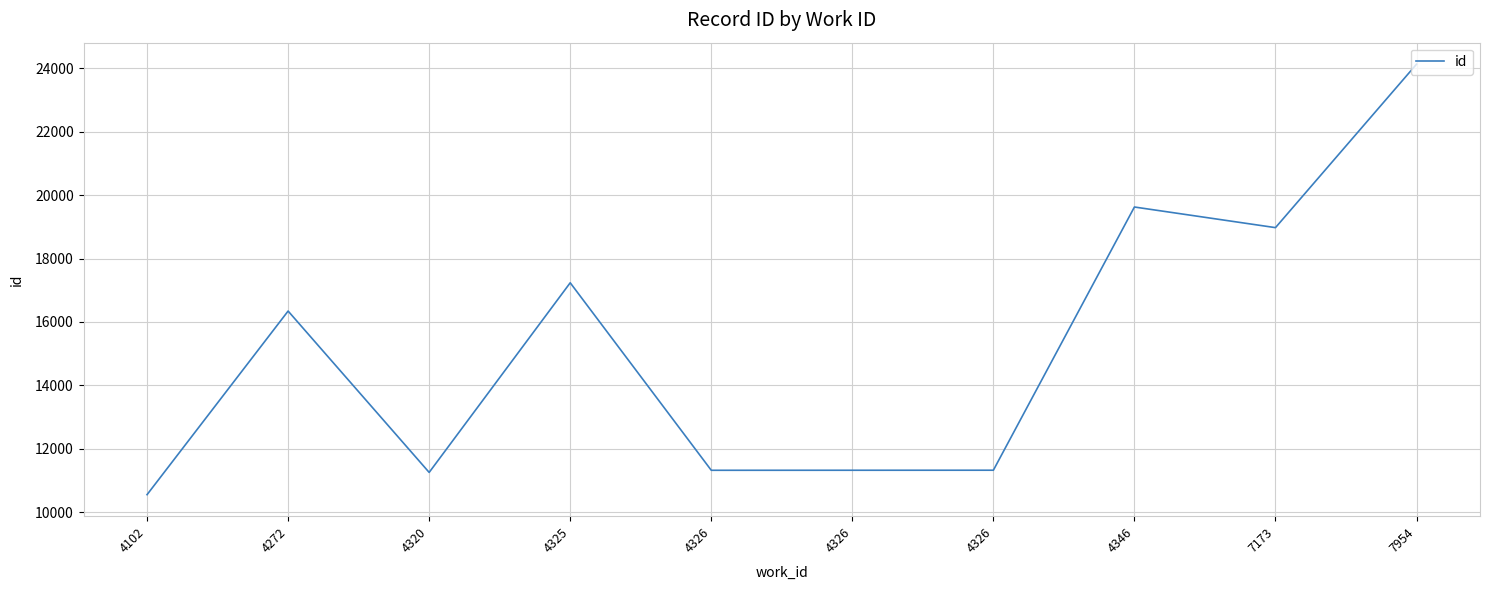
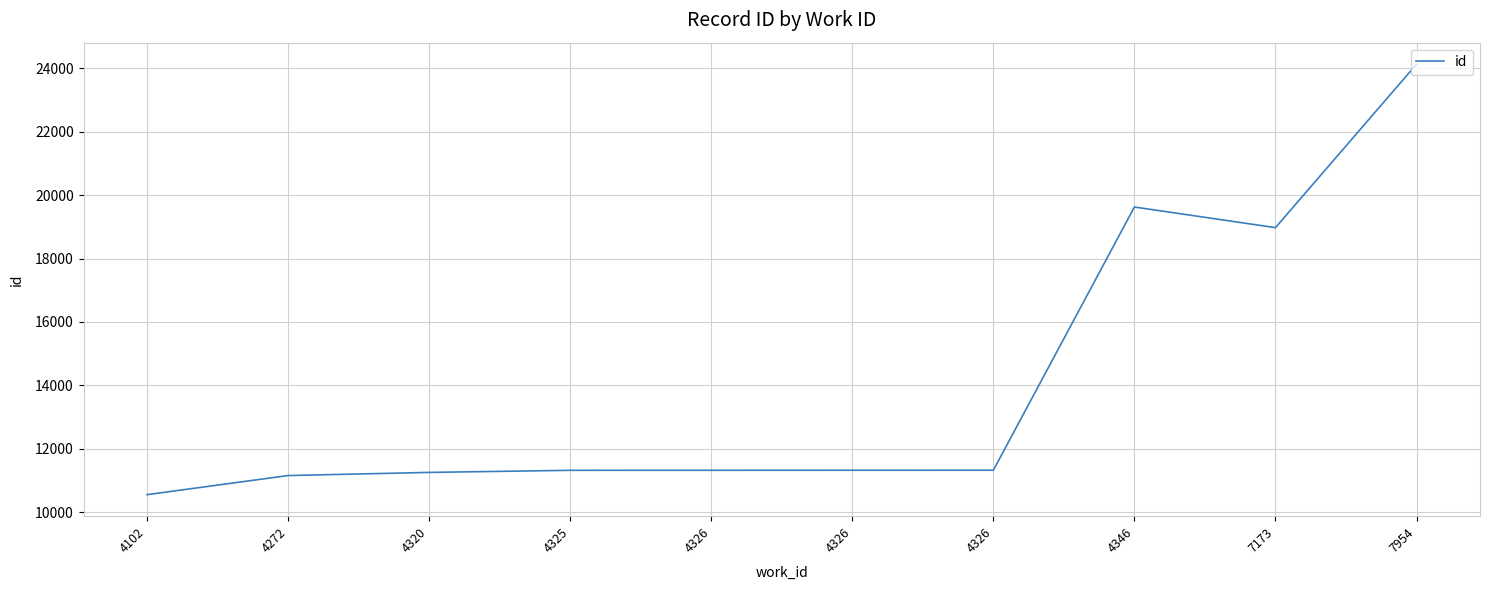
4272: 16300 -> 11200
4325: 17200 -> 11300
